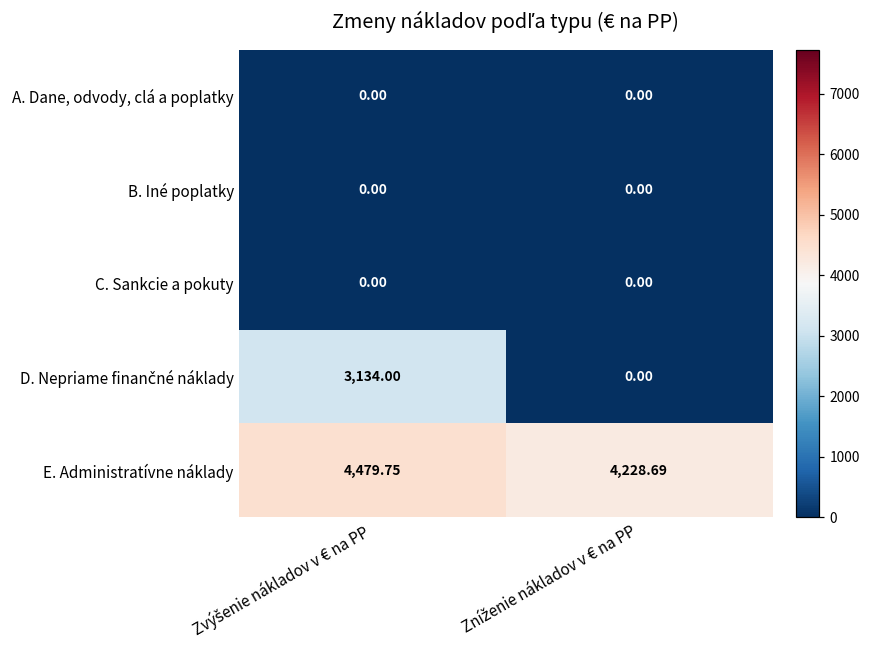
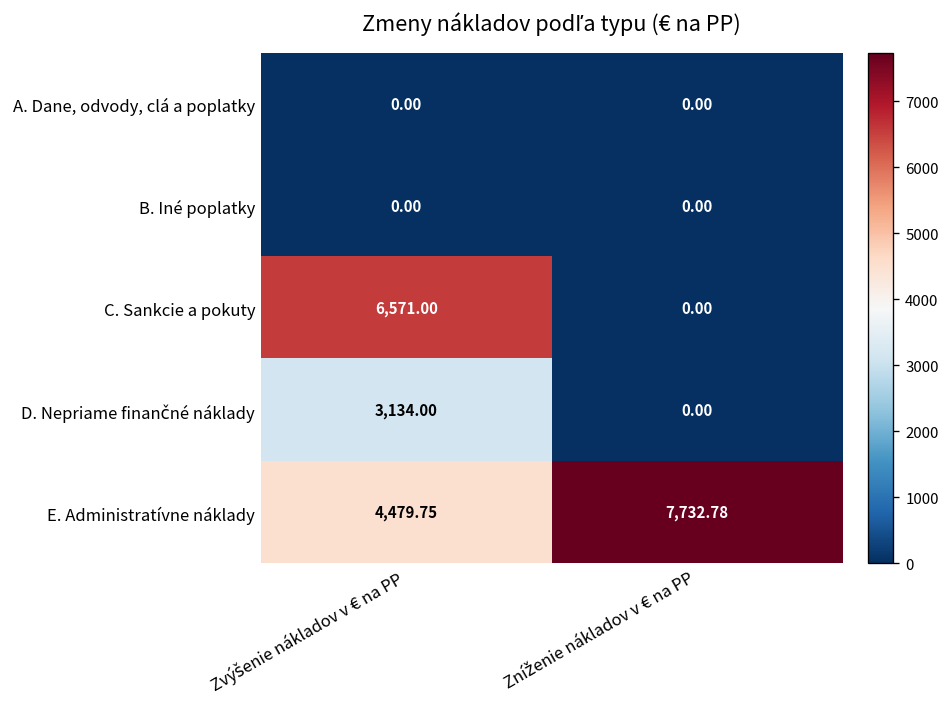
C. Sankcie a pokuty, Zvýšenie nákladov v € na PP: 0.00 -> 6,571.00
E. Administratívne náklady, Zníženie nákladov v € na PP: 4,228.69 -> 7,732.78
